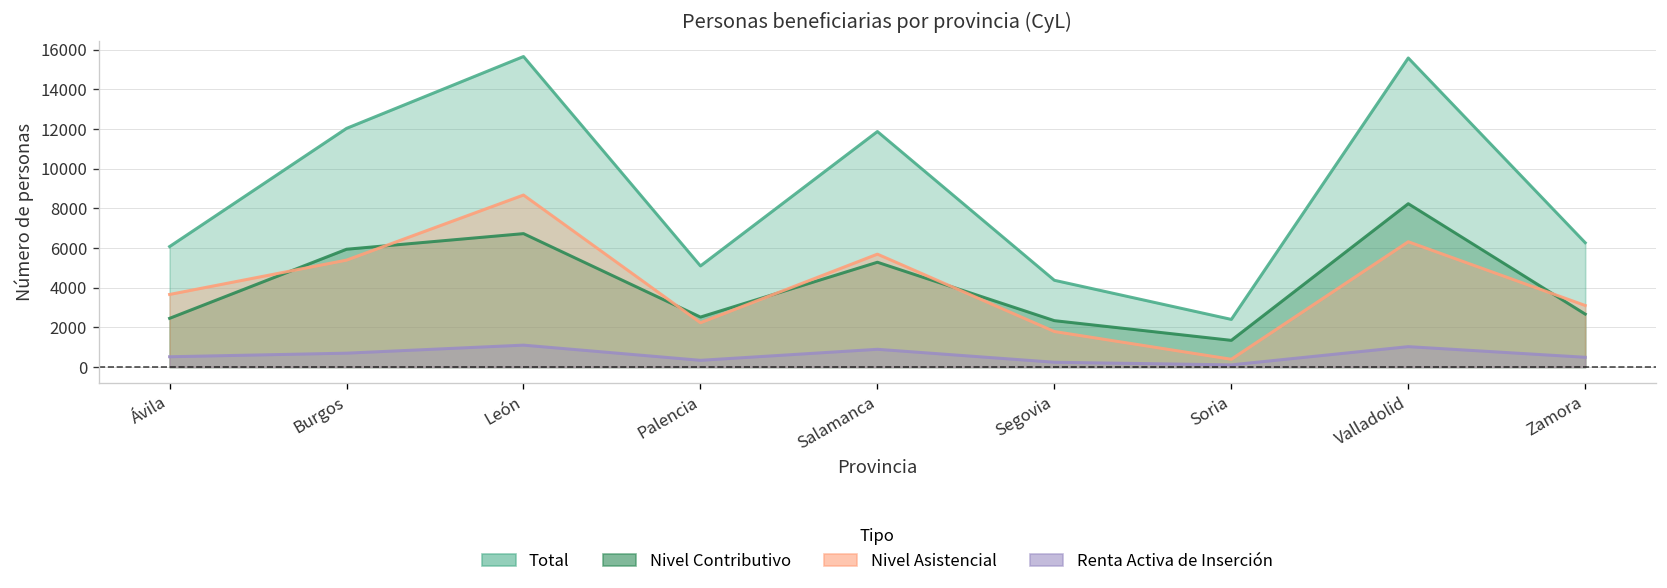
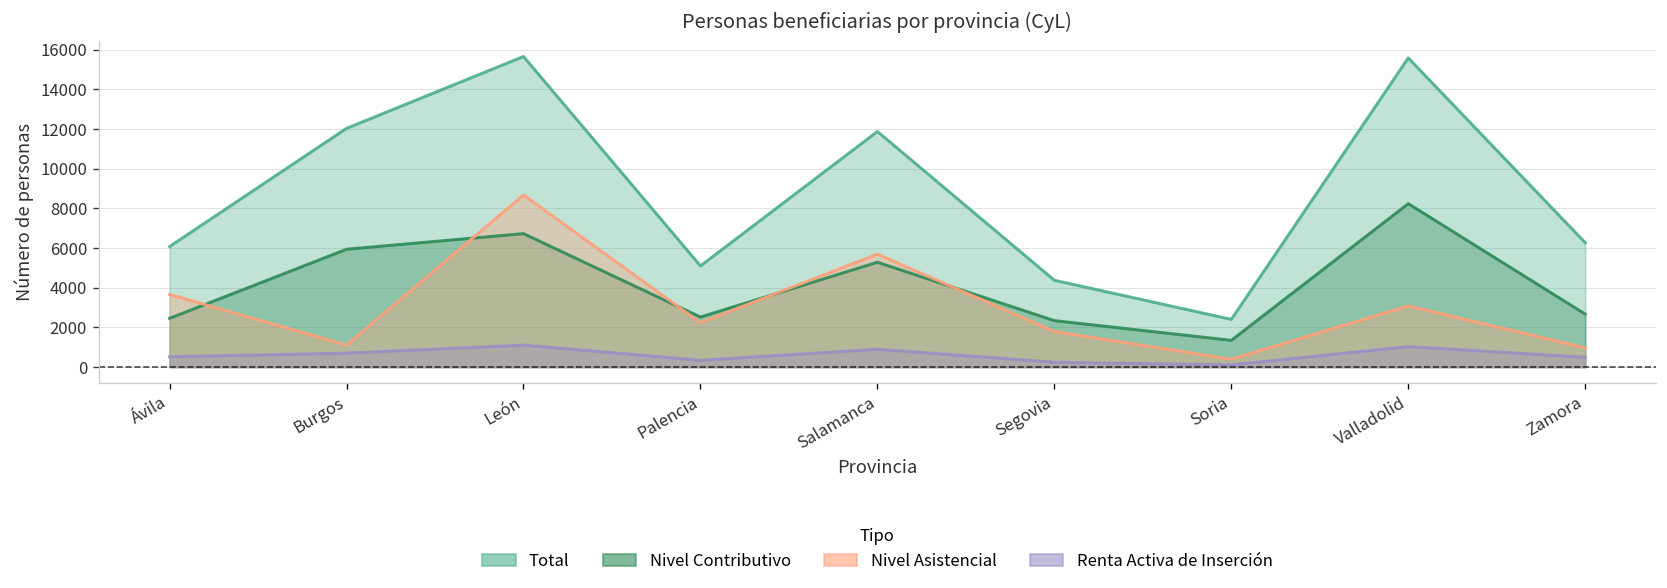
Nivel Asistencial, Burgos: 5400 -> 1100
Nivel Asistencial, Valladolid: 6300 -> 3100
Nivel Asistencial, Zamora: 3100 -> 1000
